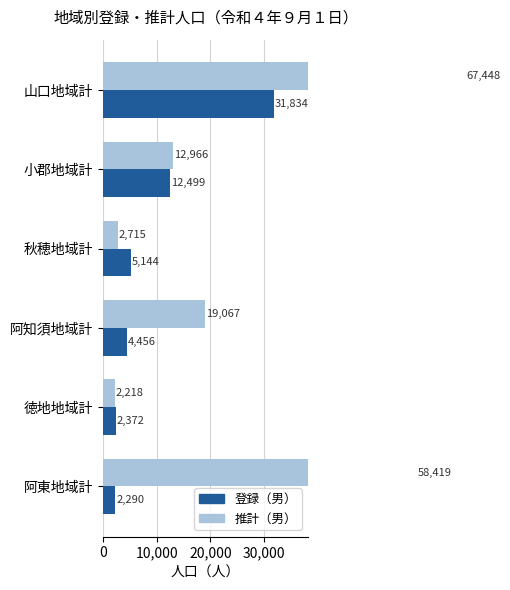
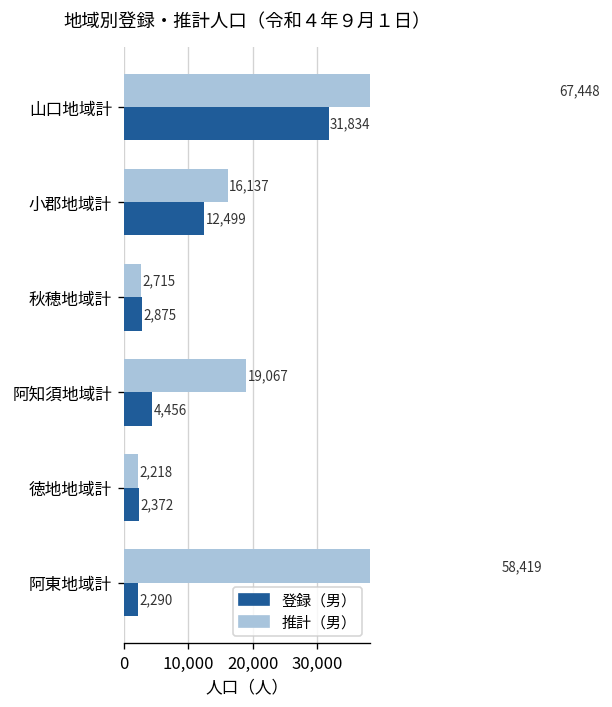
推計（男）, 小郡地域計: 12,966 -> 16,137
登録（男）, 秋穂地域計: 5,144 -> 2,875
